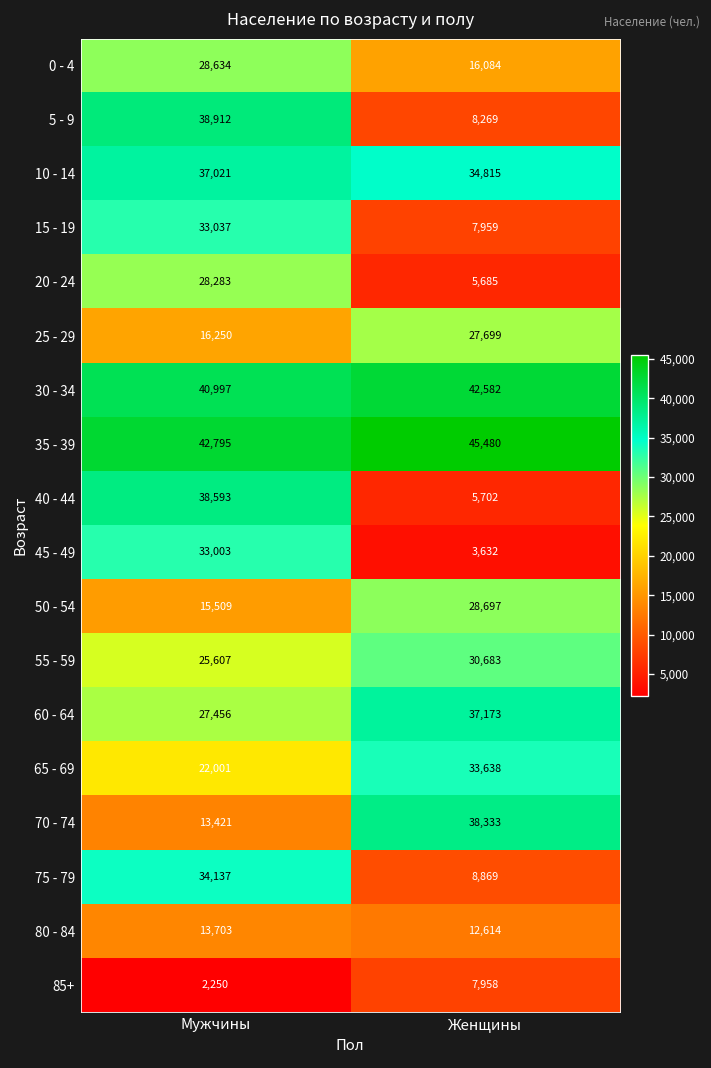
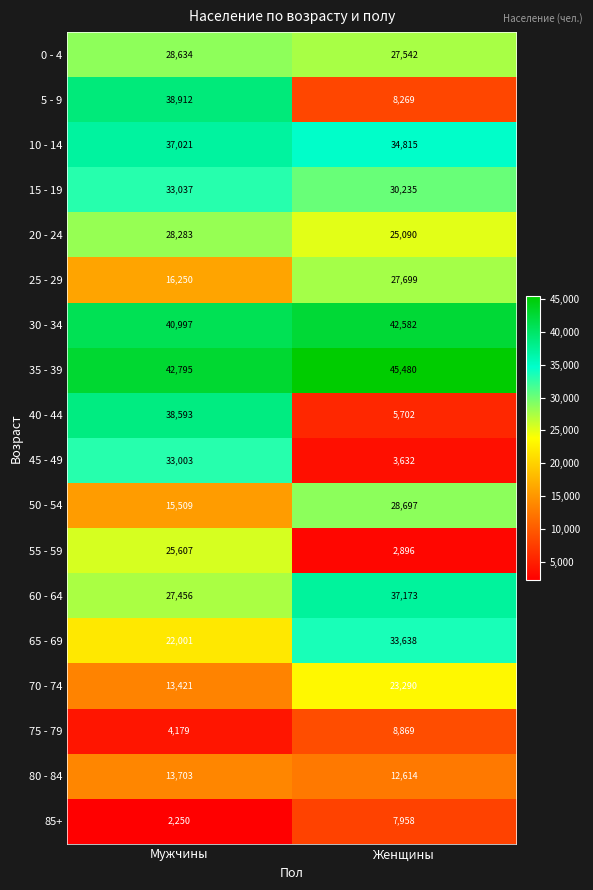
0 - 4, Женщины: 16,084 -> 27,542
15 - 19, Женщины: 7,959 -> 30,235
20 - 24, Женщины: 5,685 -> 25,090
55 - 59, Женщины: 30,683 -> 2,896
70 - 74, Женщины: 38,333 -> 23,290
75 - 79, Мужчины: 34,137 -> 4,179
